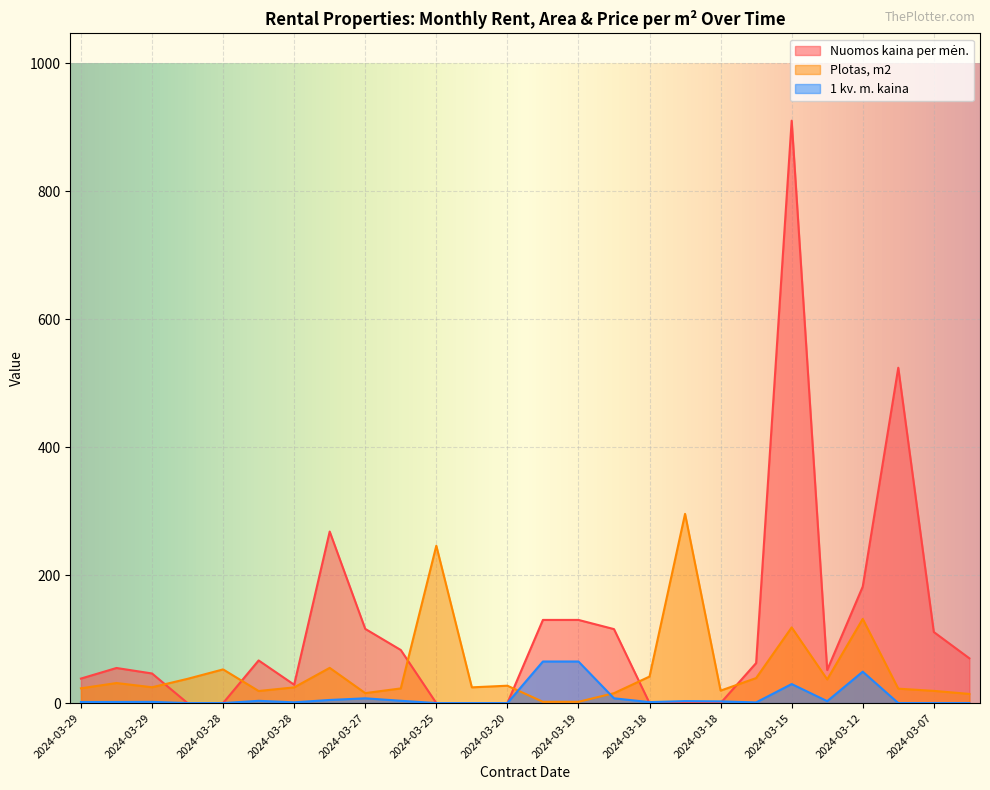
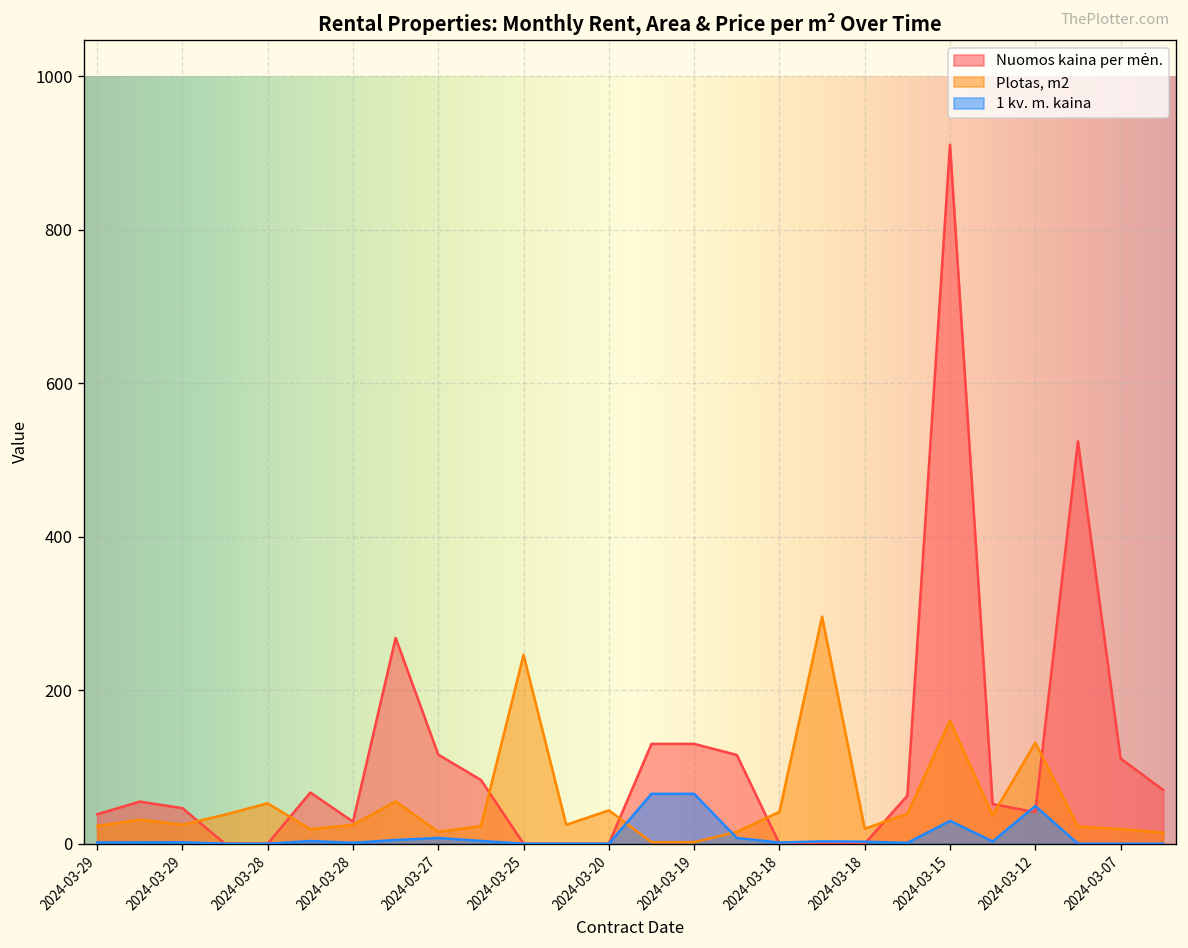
Plotas, m2, 2024-03-20: 30 -> 40
Plotas, m2, 2024-03-15: 120 -> 160
Nuomos kaina per mėn., 2024-03-12: 180 -> 40
